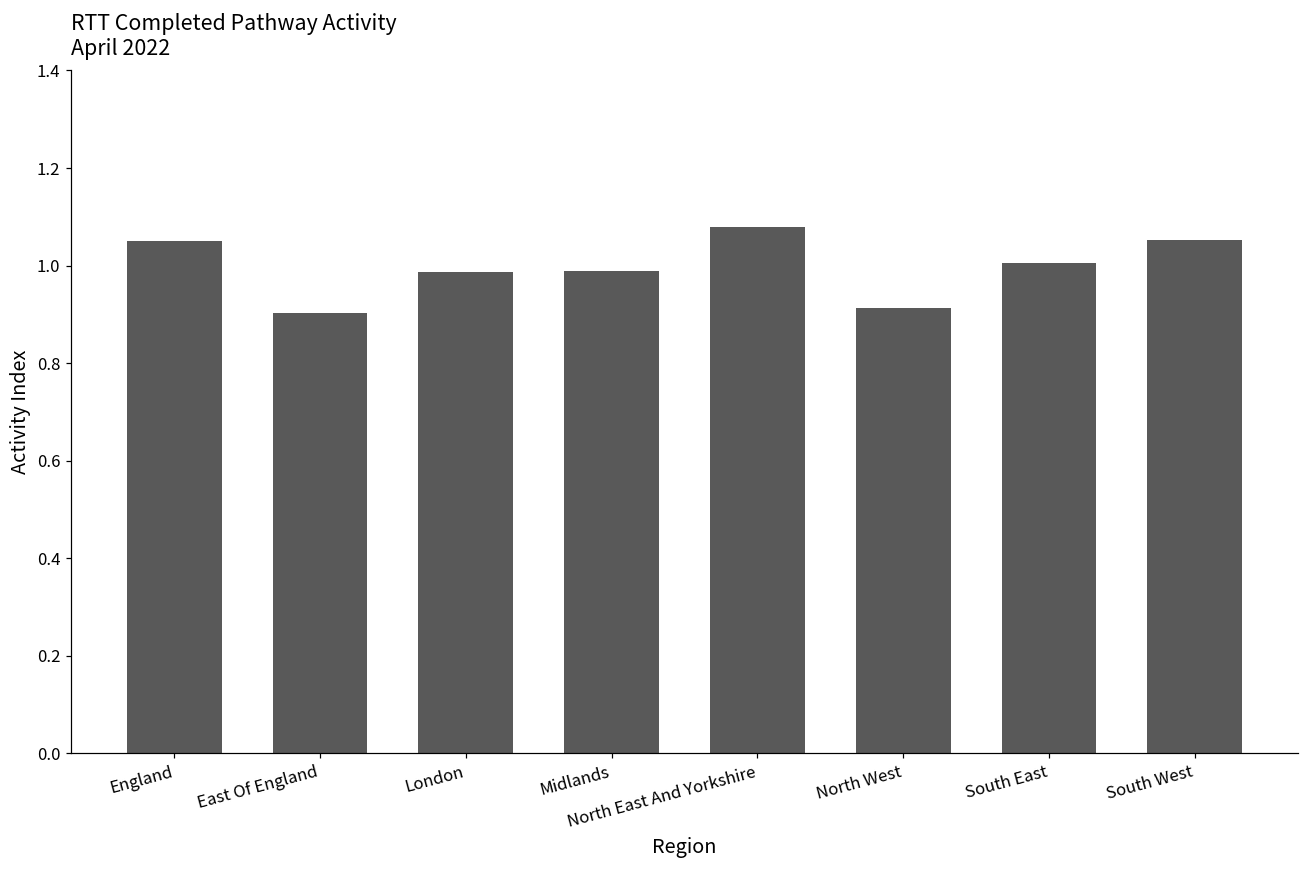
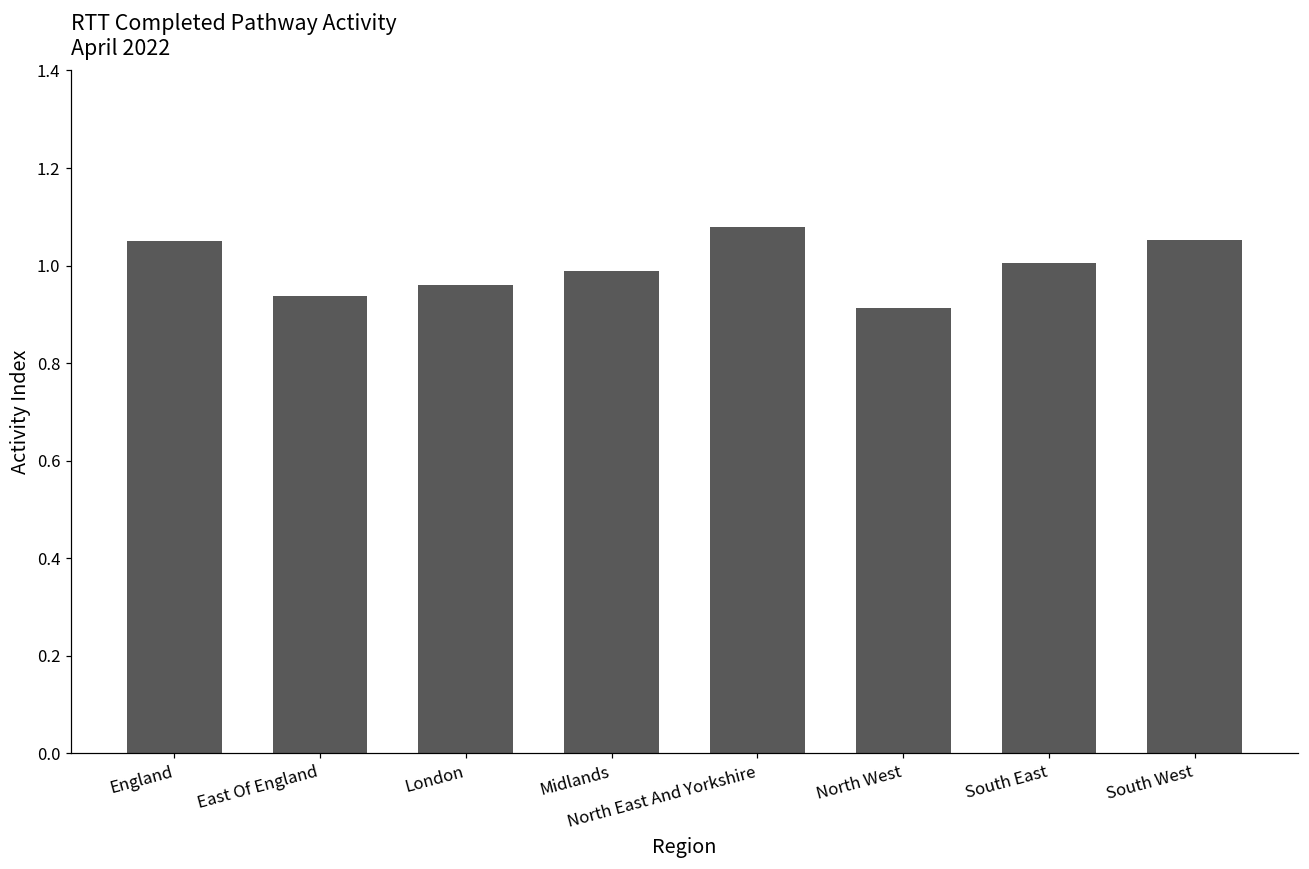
East Of England: 0.90 -> 0.94
London: 0.99 -> 0.96
